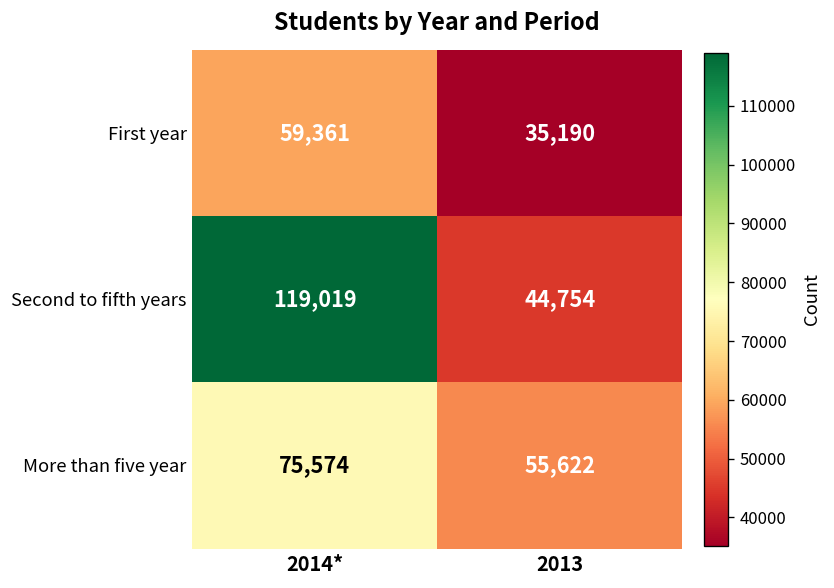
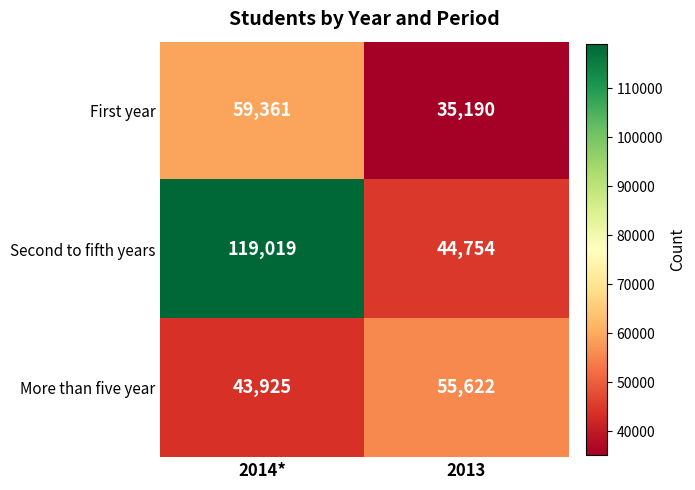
More than five year, 2014*: 75,574 -> 43,925
